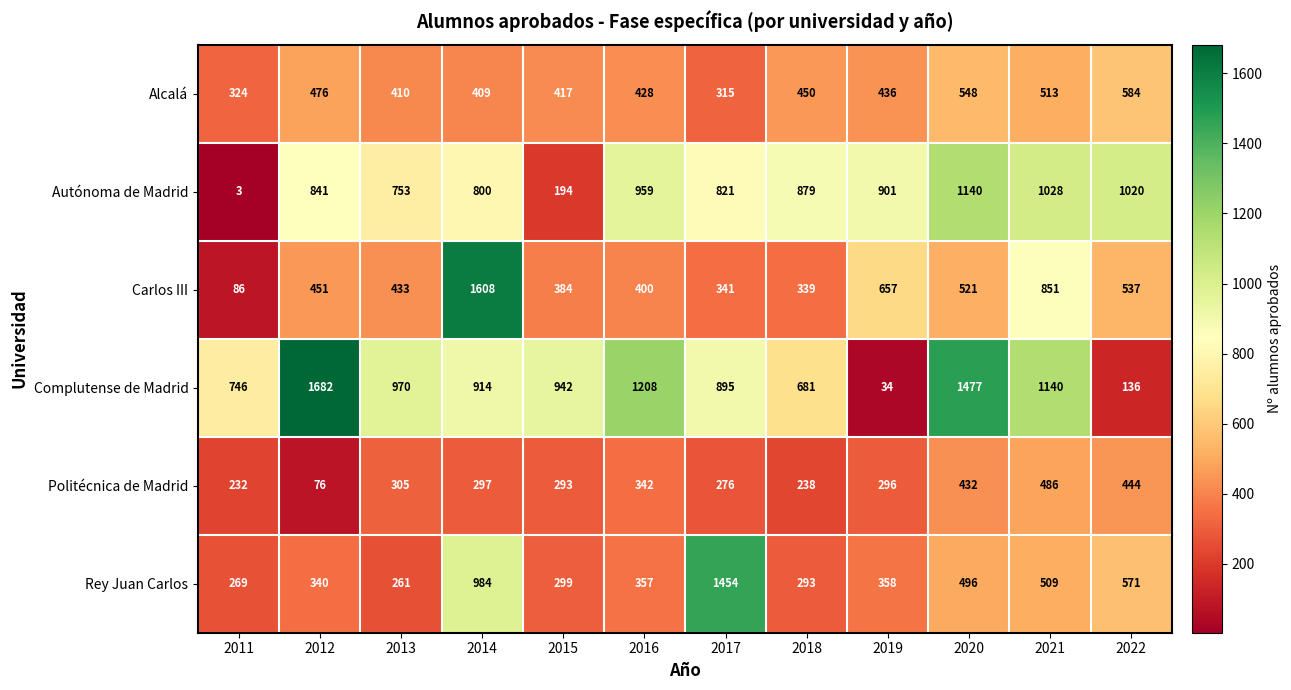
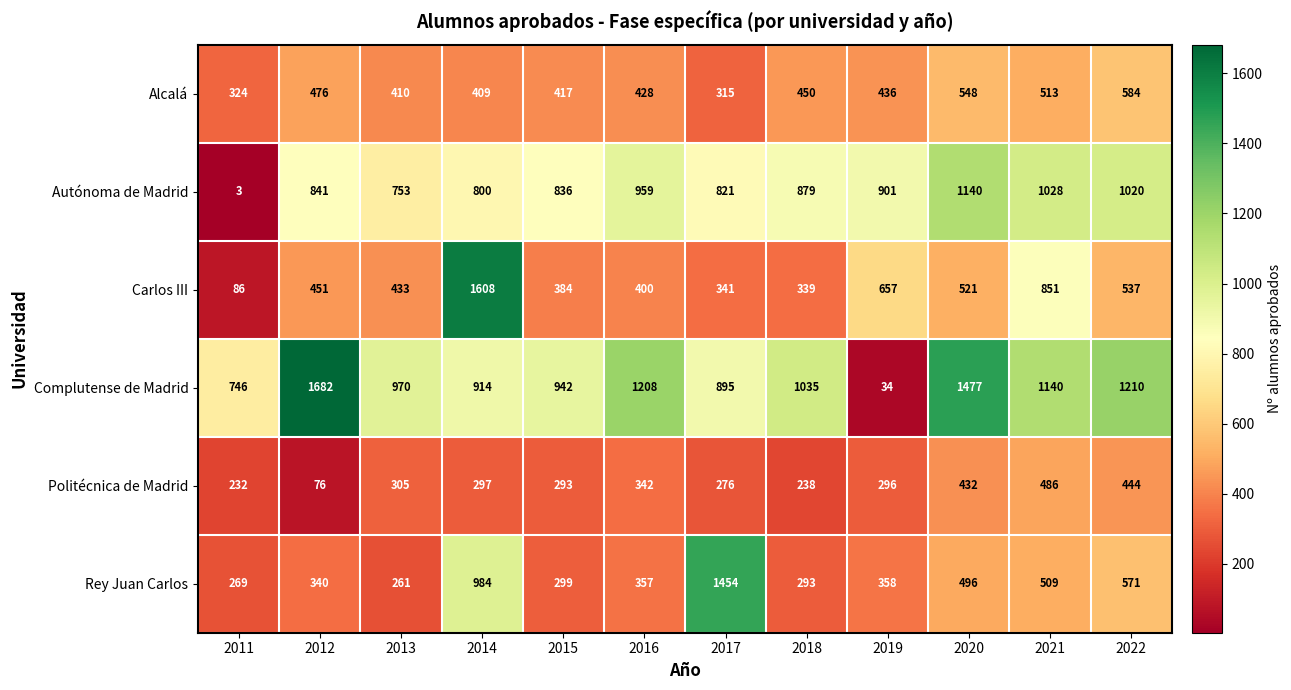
Autónoma de Madrid, 2015: 194 -> 836
Complutense de Madrid, 2018: 681 -> 1035
Complutense de Madrid, 2022: 136 -> 1210
